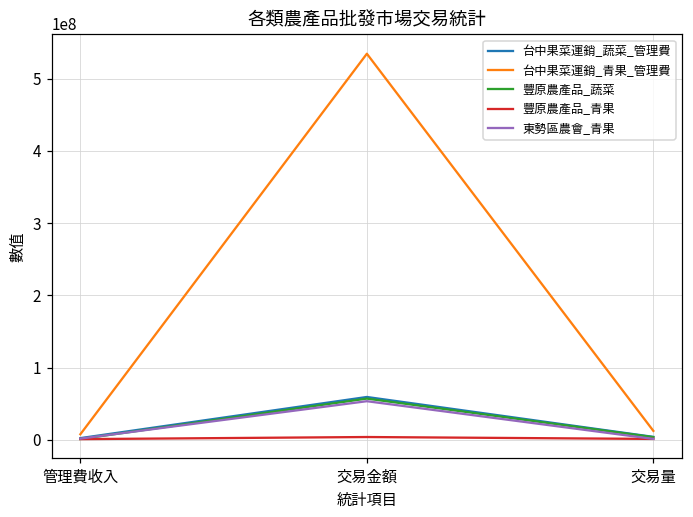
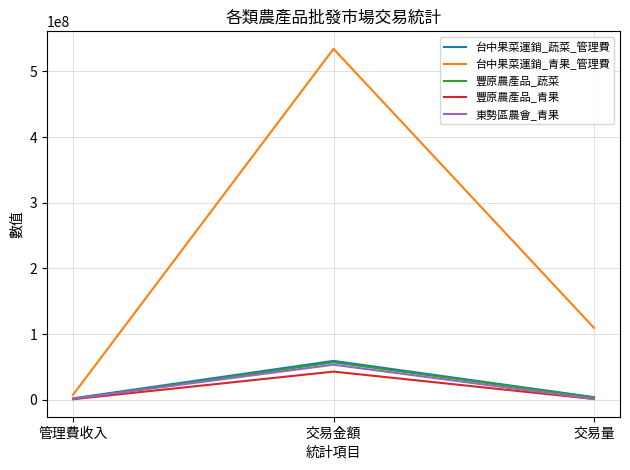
豐原農產品_青果, 交易金額: 0 -> 40000000
台中果菜運銷_青果_管理費, 交易量: 10000000 -> 110000000
